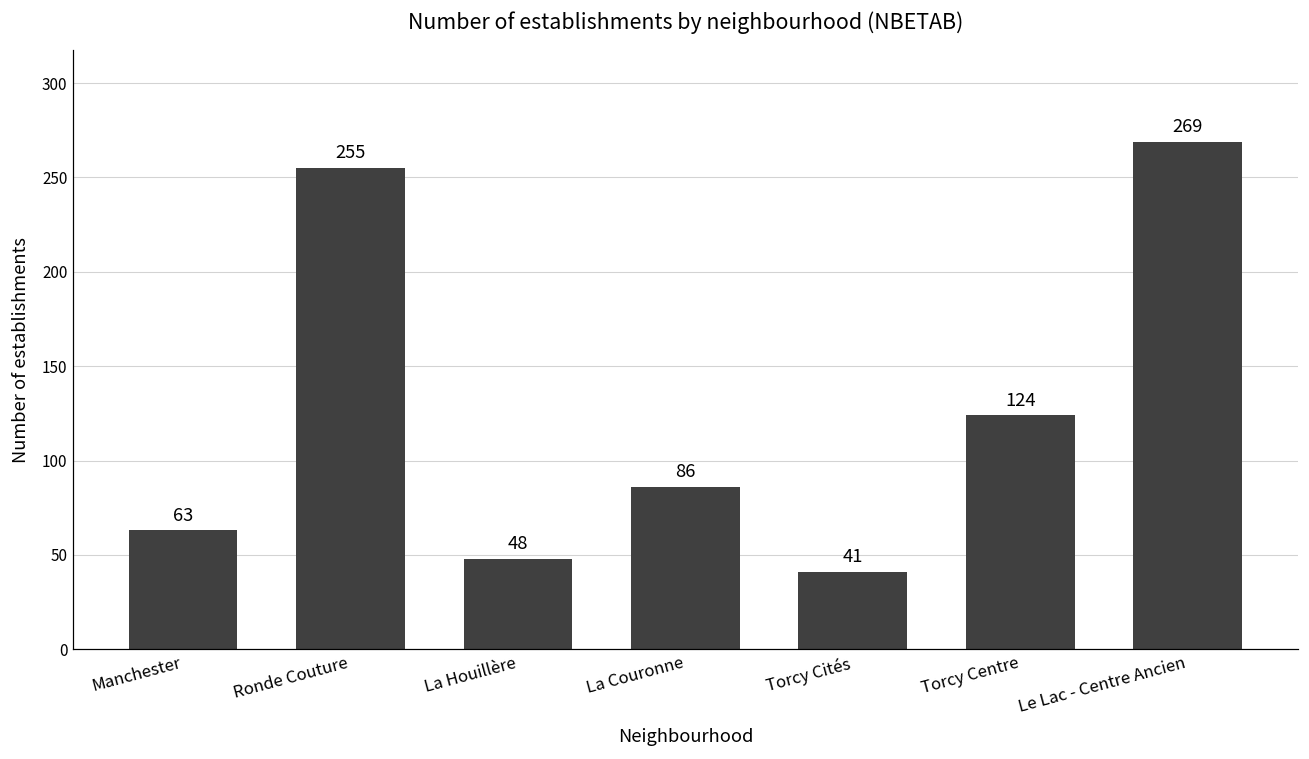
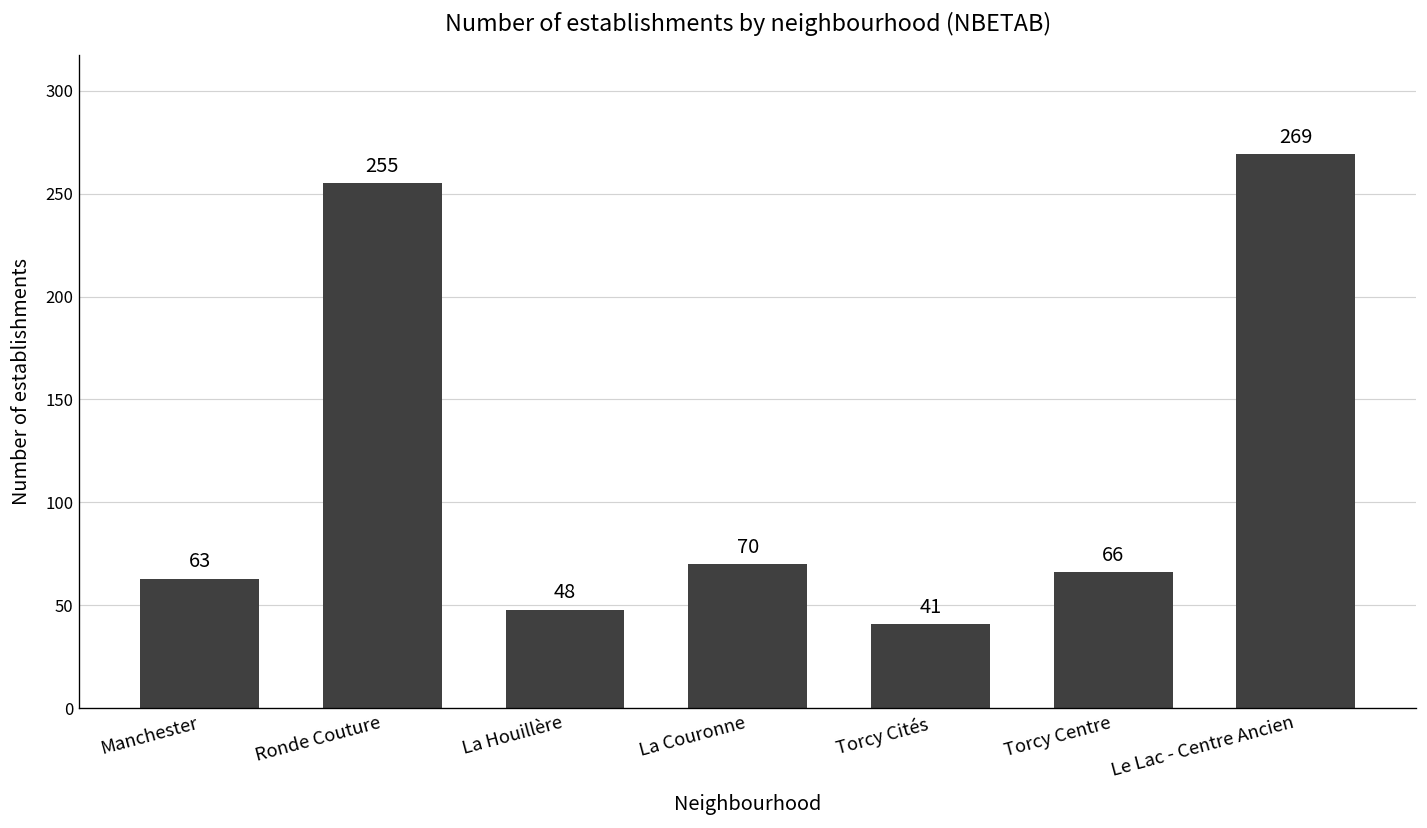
La Couronne: 86 -> 70
Torcy Centre: 124 -> 66
